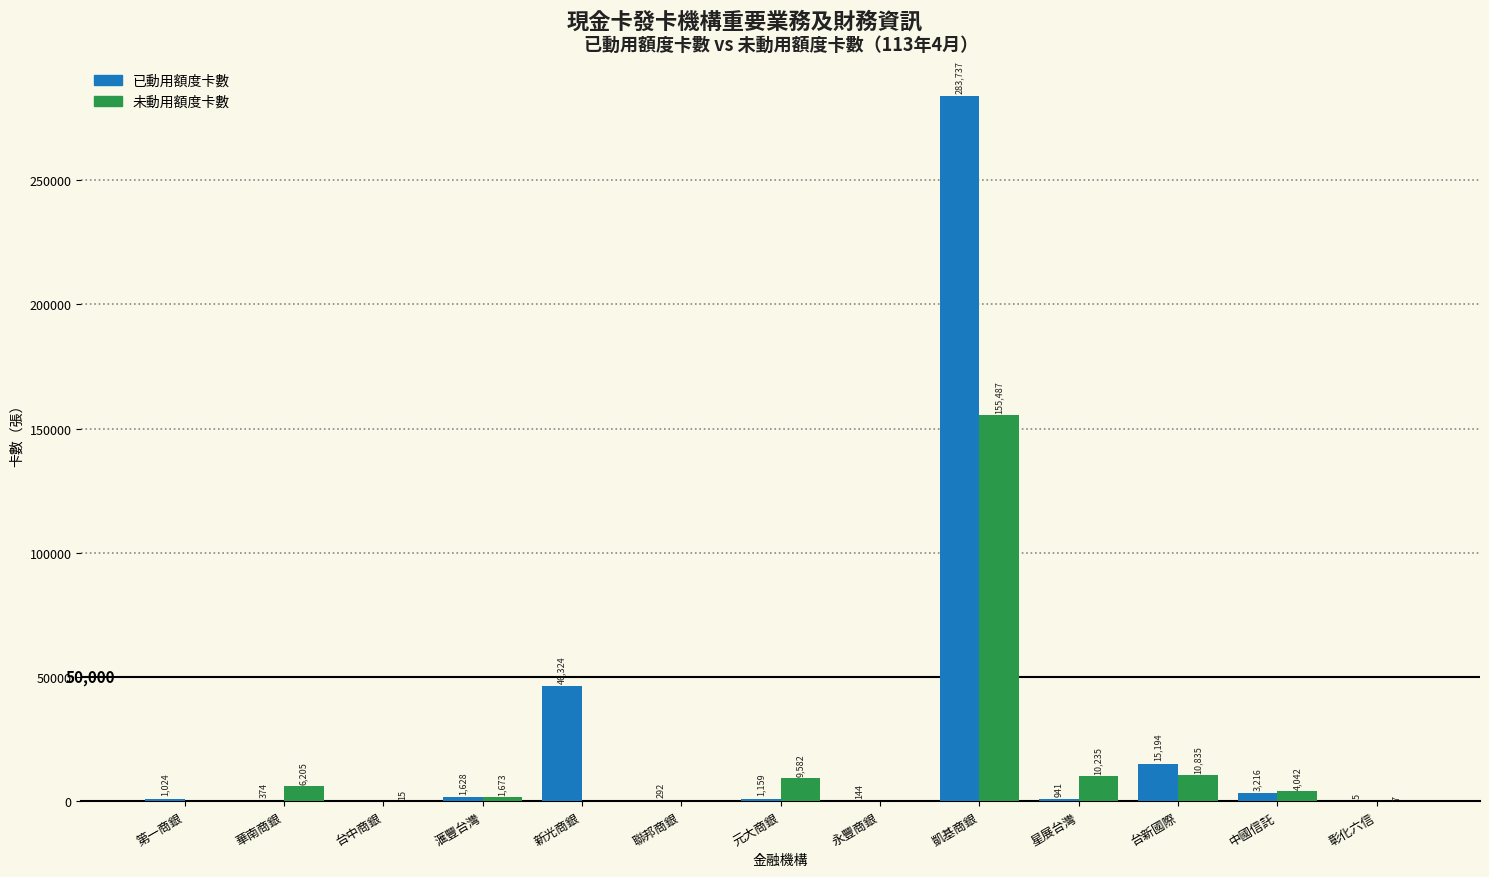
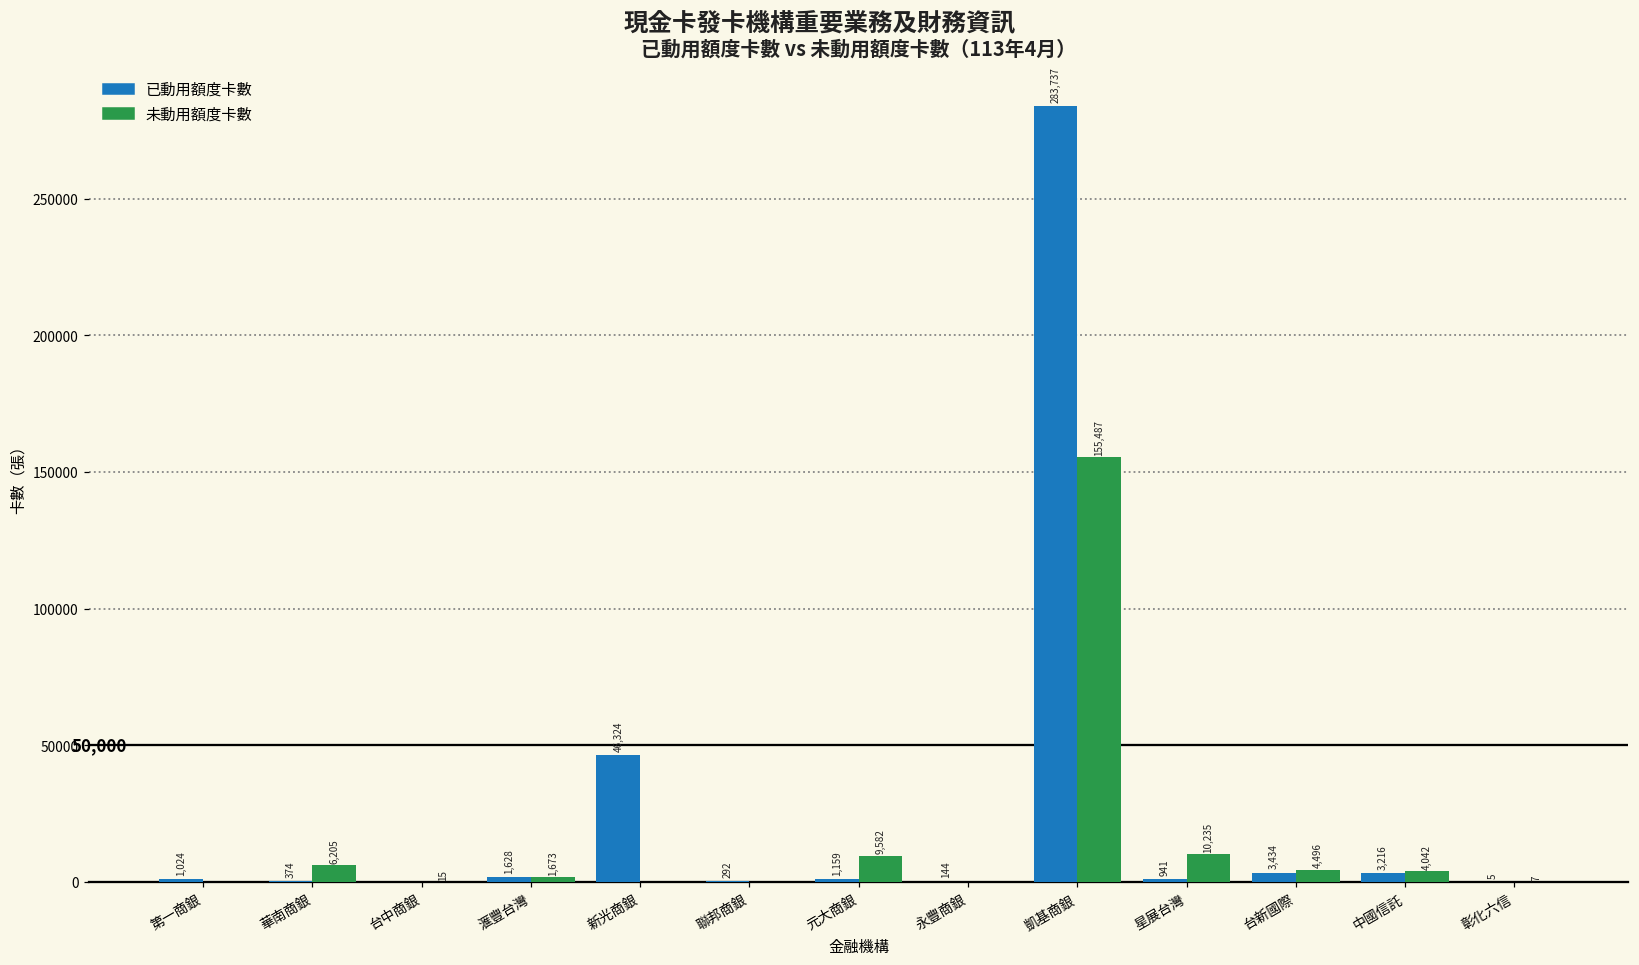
已動用額度卡數, 台新國際: 15,194 -> 3,434
未動用額度卡數, 台新國際: 10,835 -> 4,496
